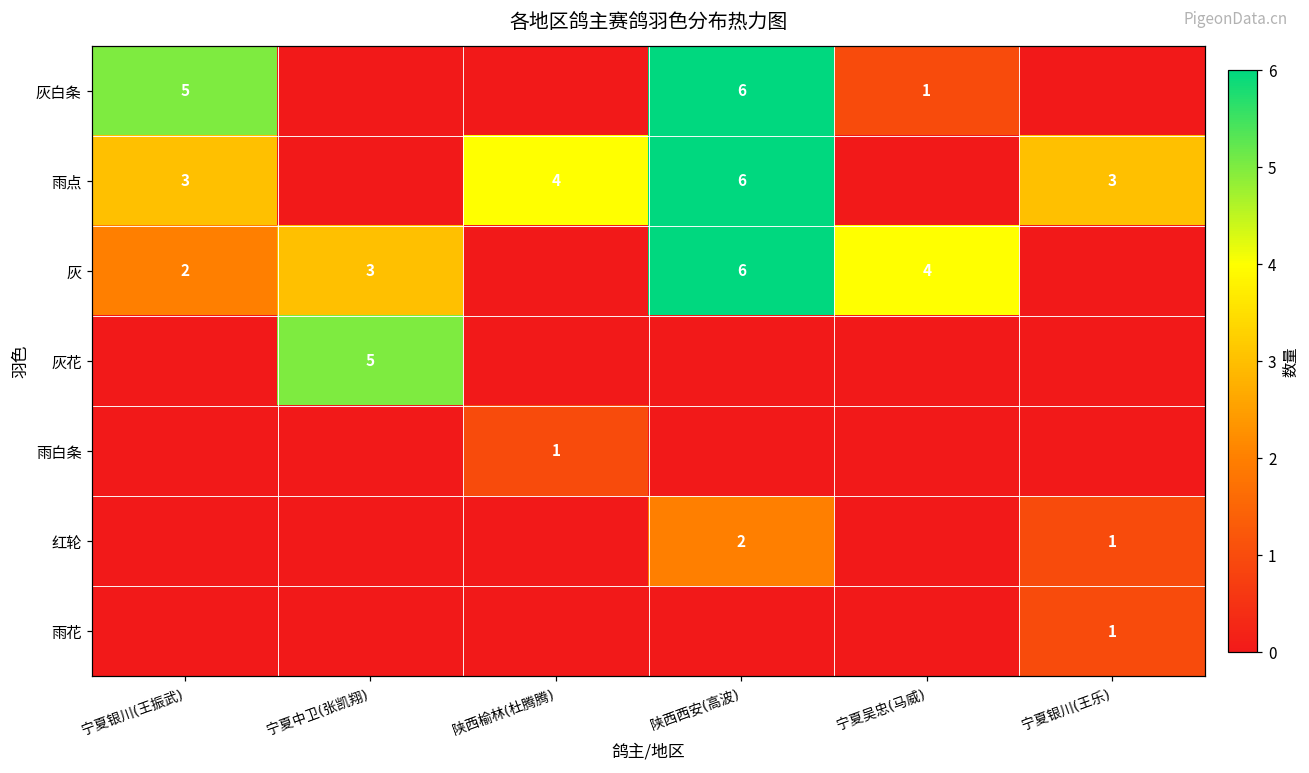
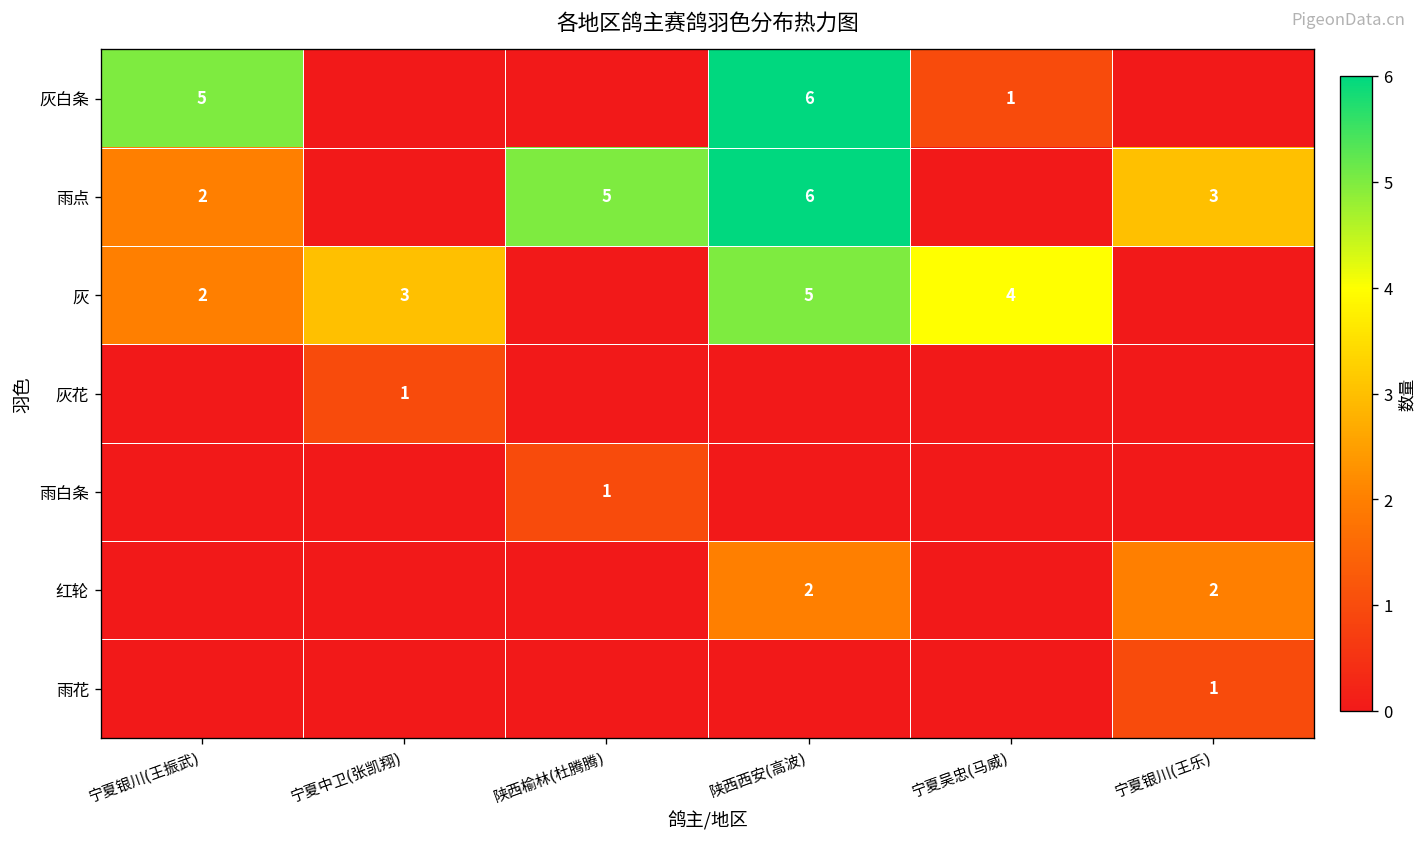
雨点, 宁夏银川(王振武): 3 -> 2
雨点, 陕西榆林(杜腾腾): 4 -> 5
灰, 陕西西安(高波): 6 -> 5
灰花, 宁夏中卫(张凯翔): 5 -> 1
红轮, 宁夏银川(王乐): 1 -> 2
